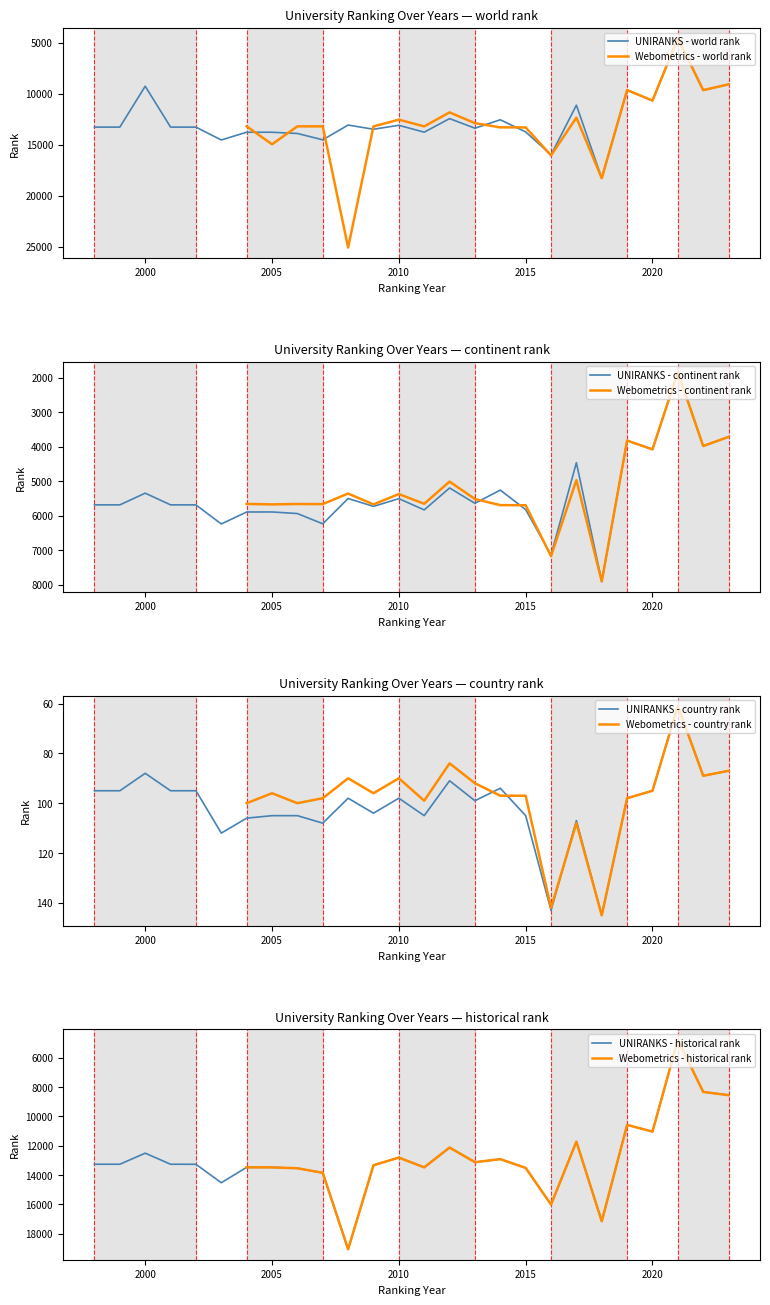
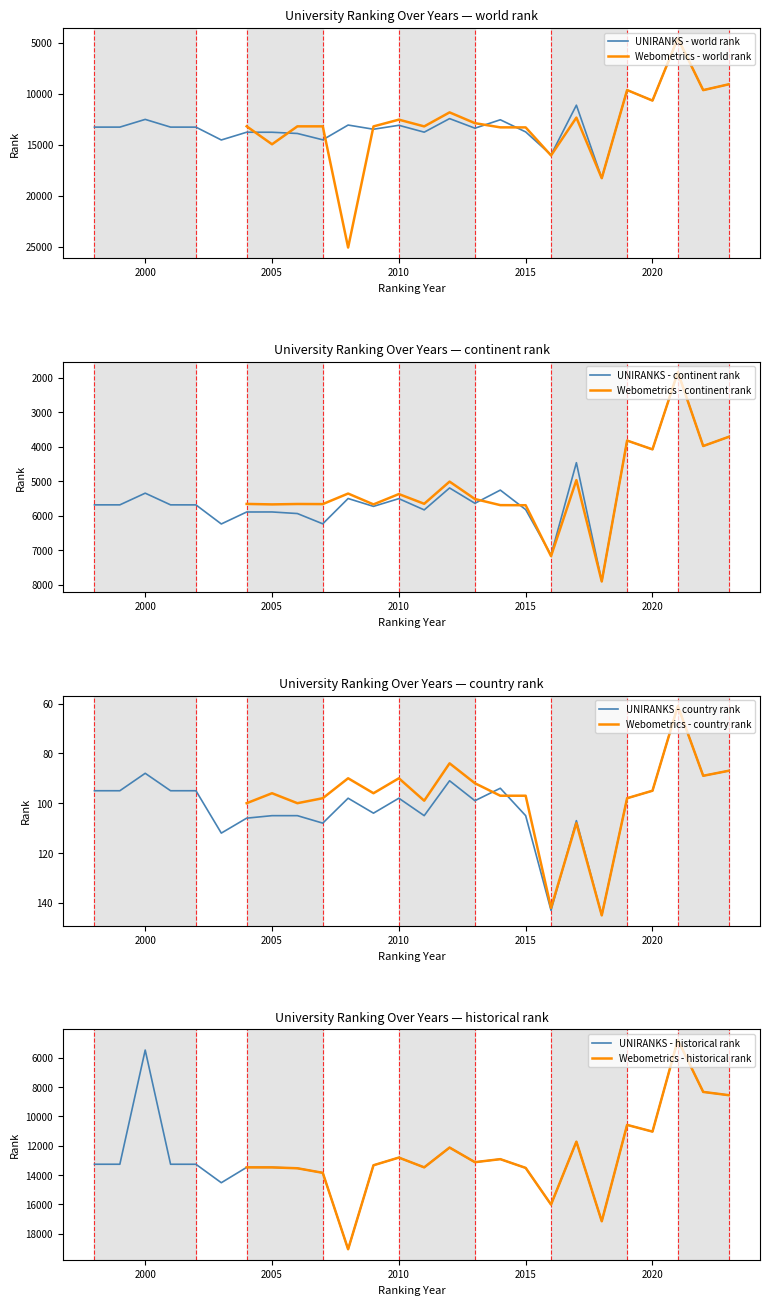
University Ranking Over Years — world rank, UNIRANKS - world rank, 2000: 9300 -> 12500
University Ranking Over Years — historical rank, UNIRANKS - historical rank, 2000: 12500 -> 5500
